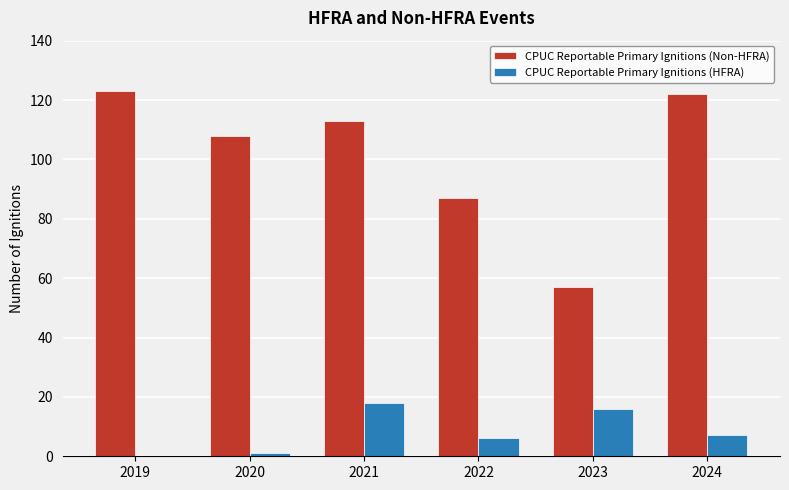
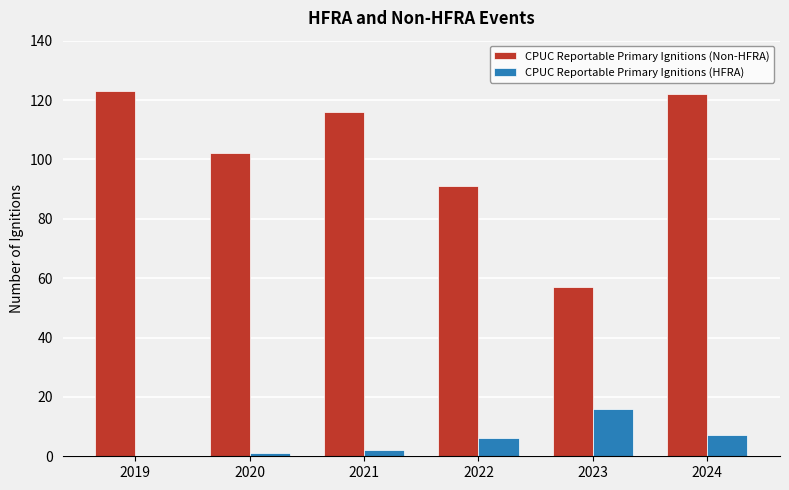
CPUC Reportable Primary Ignitions (Non-HFRA), 2020: 108 -> 102
CPUC Reportable Primary Ignitions (Non-HFRA), 2021: 113 -> 116
CPUC Reportable Primary Ignitions (HFRA), 2021: 18 -> 2
CPUC Reportable Primary Ignitions (Non-HFRA), 2022: 87 -> 91
